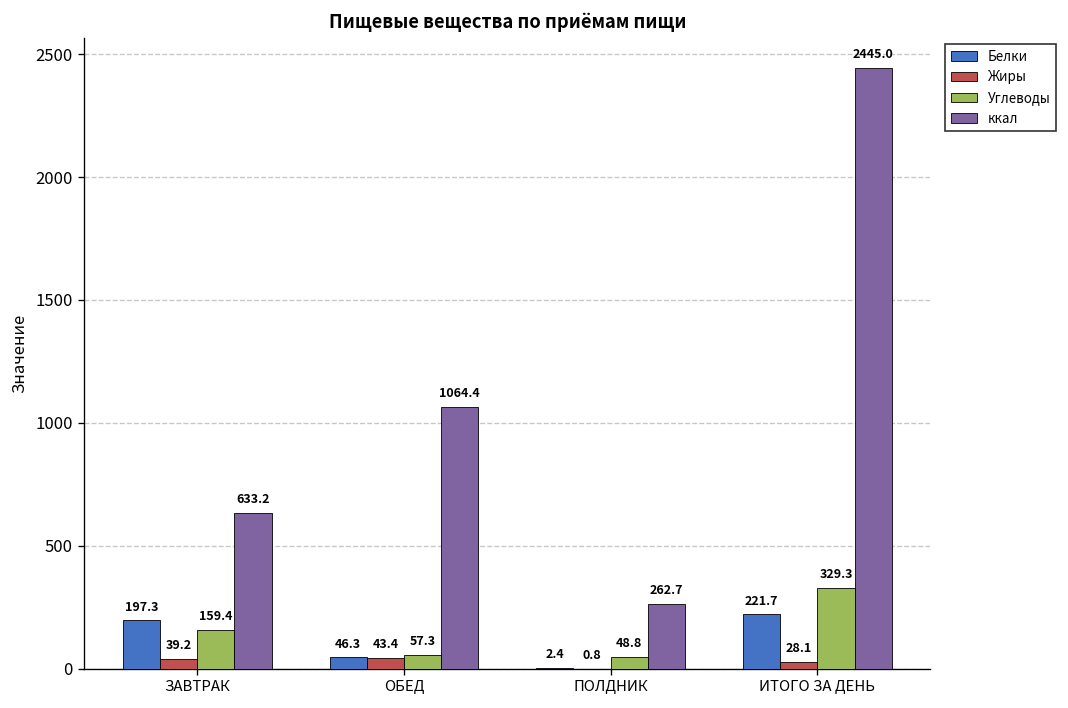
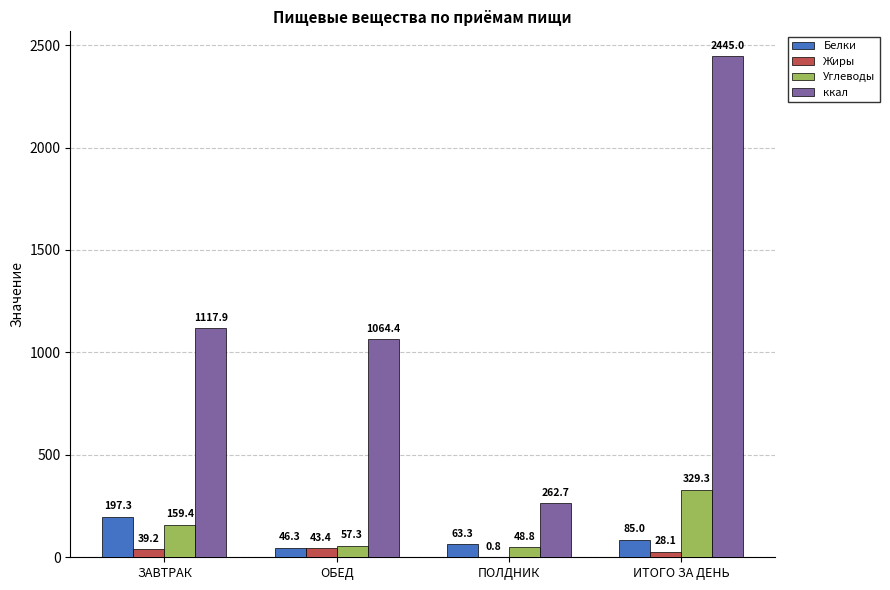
ккал, ЗАВТРАК: 633.2 -> 1117.9
Белки, ПОЛДНИК: 2.4 -> 63.3
Белки, ИТОГО ЗА ДЕНЬ: 221.7 -> 85.0
